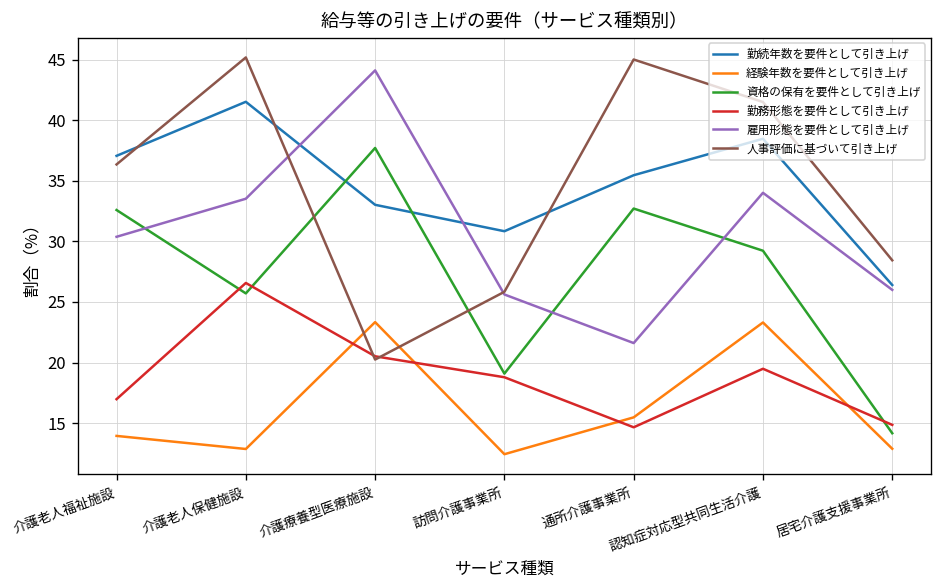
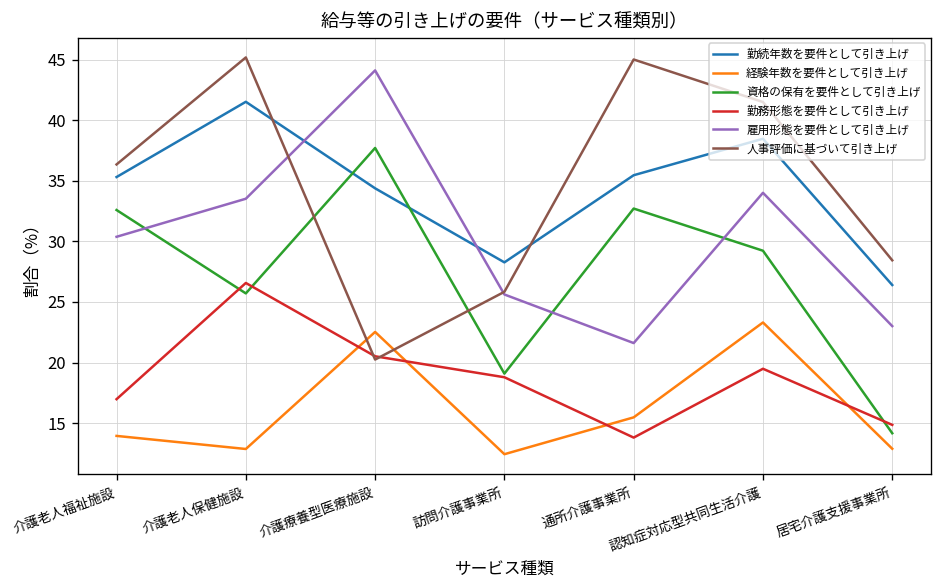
勤続年数を要件として引き上げ, 介護老人福祉施設: 37.1 -> 35.3
勤続年数を要件として引き上げ, 介護療養型医療施設: 33.0 -> 34.4
経験年数を要件として引き上げ, 介護療養型医療施設: 23.3 -> 22.5
勤続年数を要件として引き上げ, 訪問介護事業所: 30.8 -> 28.3
勤務形態を要件として引き上げ, 通所介護事業所: 14.7 -> 13.8
雇用形態を要件として引き上げ, 居宅介護支援事業所: 26.0 -> 23.0
